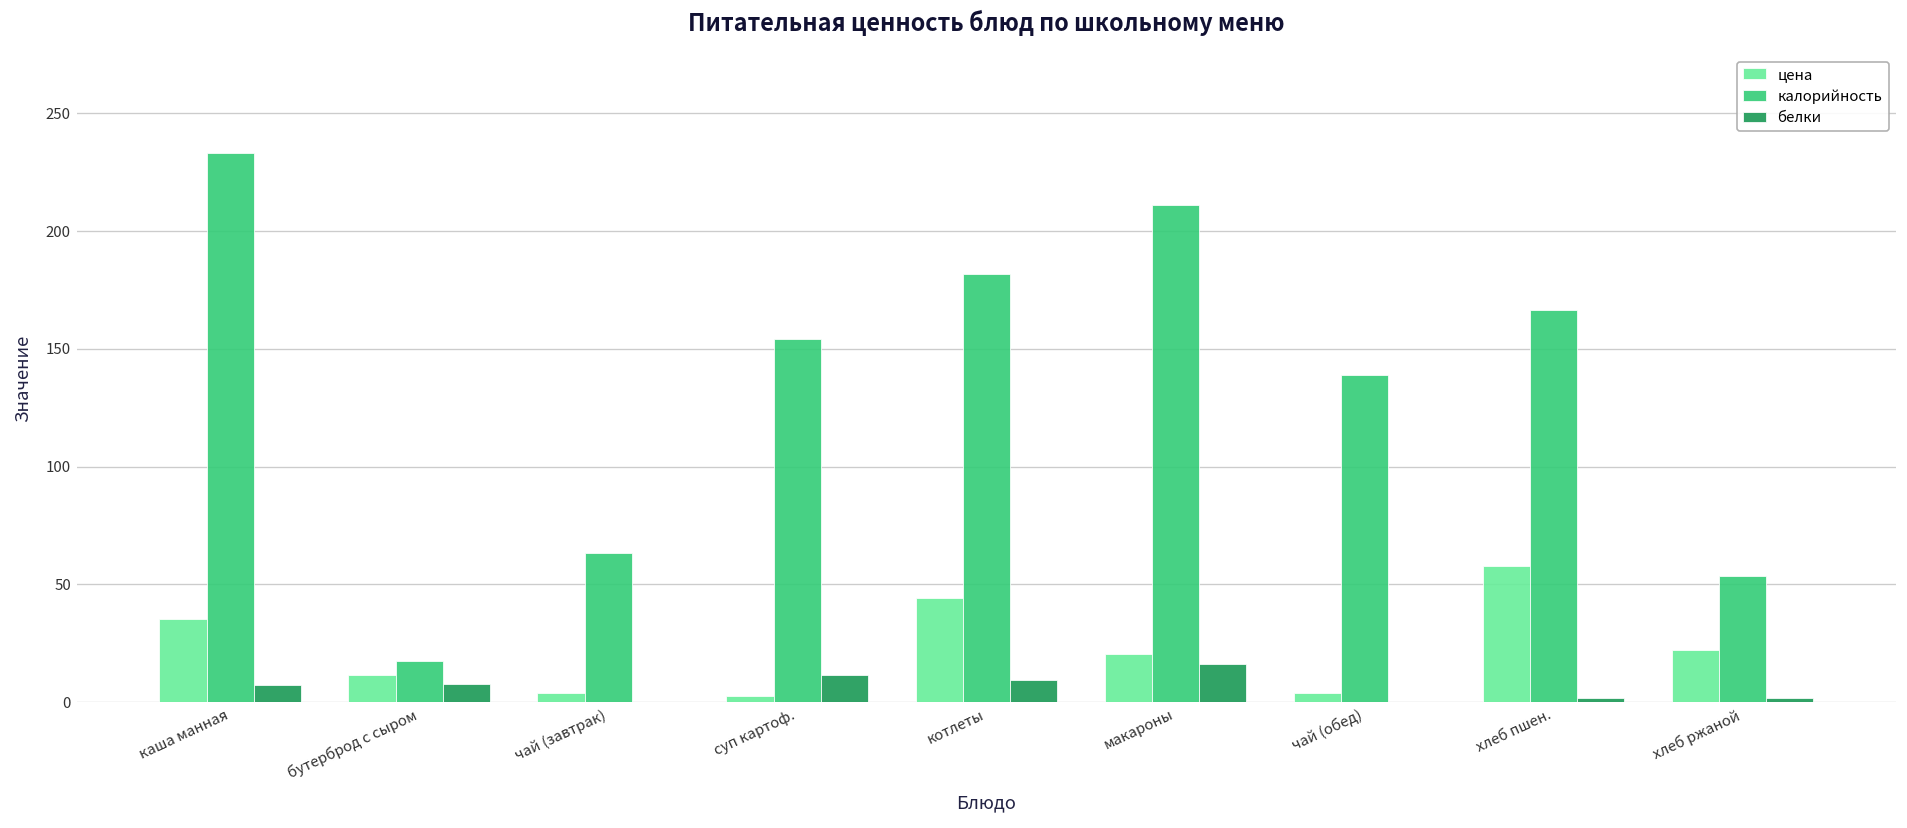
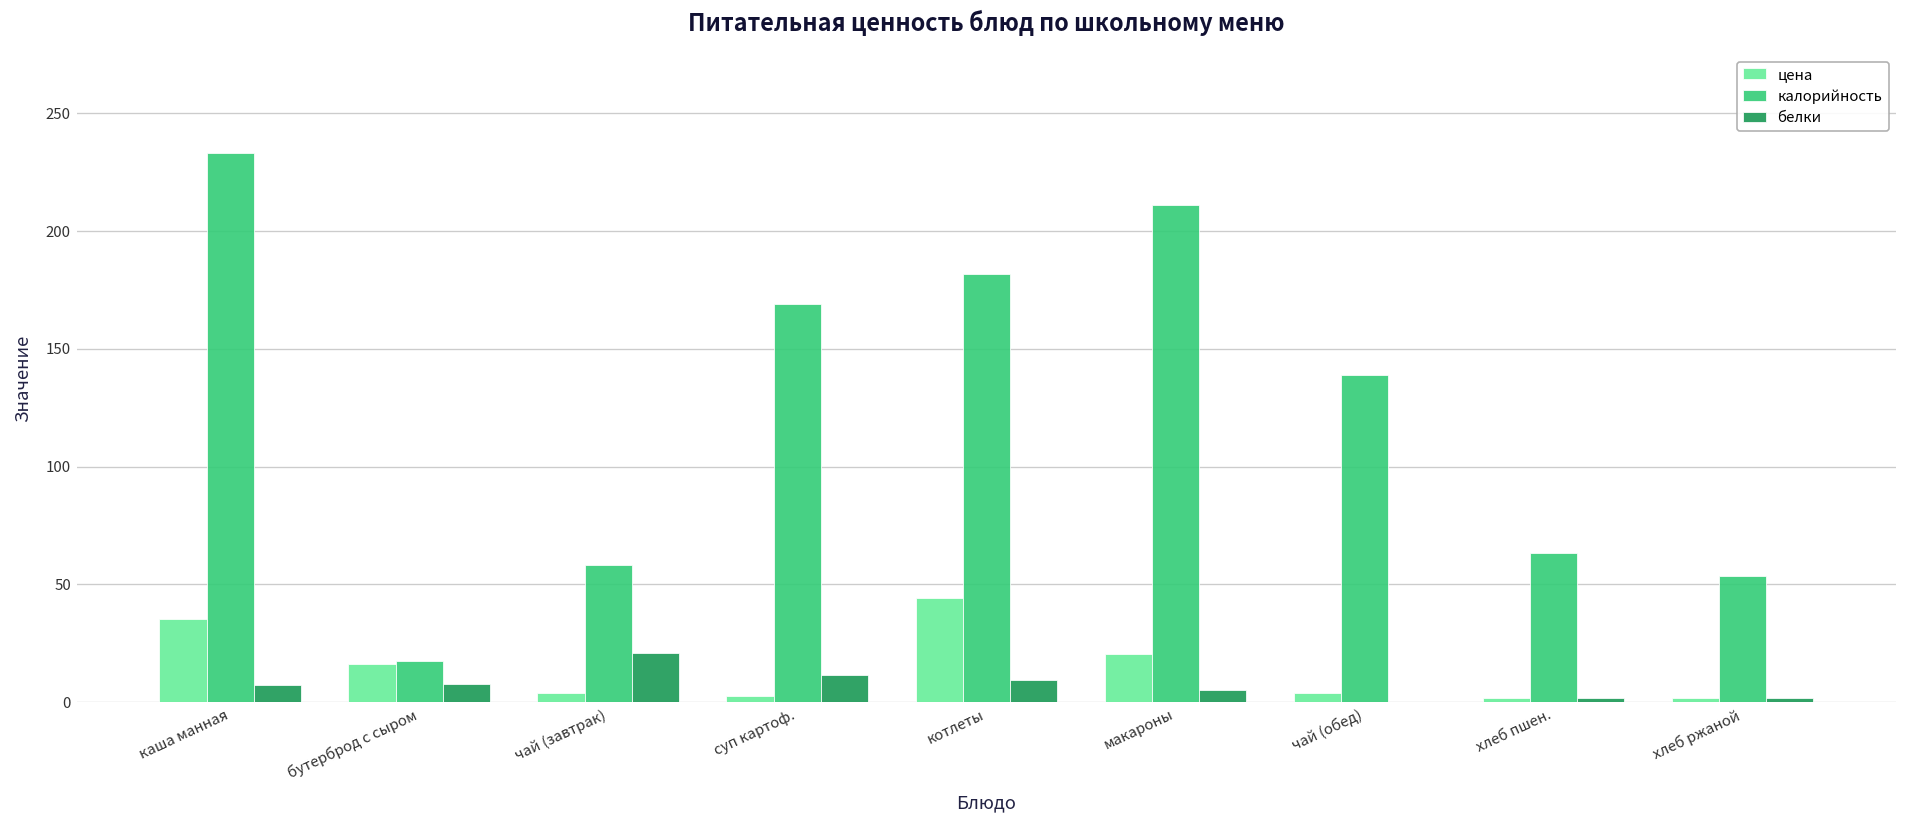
цена, бутерброд с сыром: 11 -> 16
калорийность, чай (завтрак): 63 -> 58
белки, чай (завтрак): 0 -> 21
калорийность, суп картоф.: 154 -> 169
белки, макароны: 16 -> 5
цена, хлеб пшен.: 58 -> 2
калорийность, хлеб пшен.: 167 -> 64
цена, хлеб ржаной: 22 -> 2
